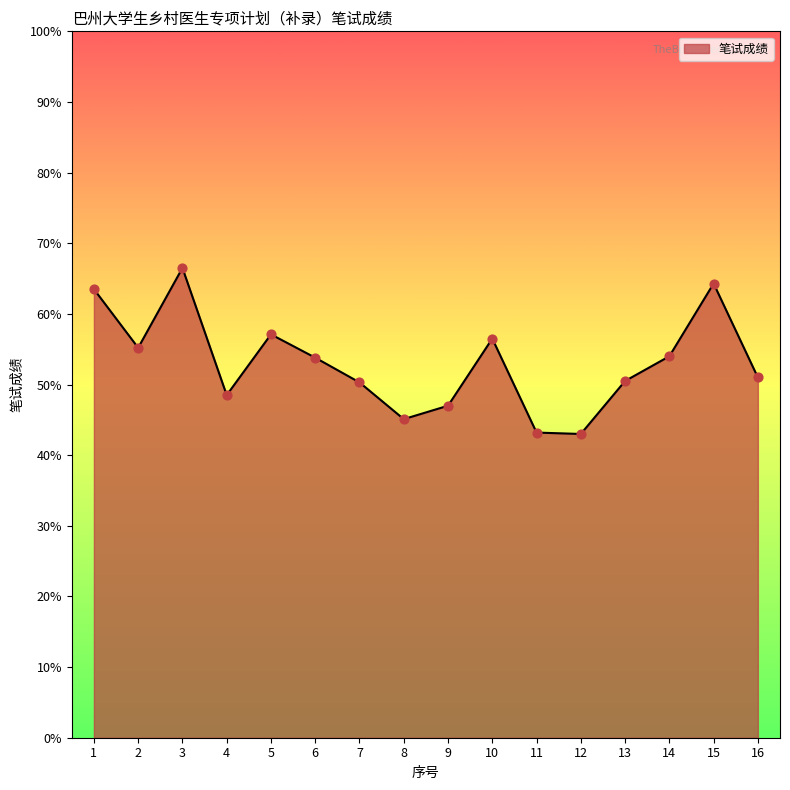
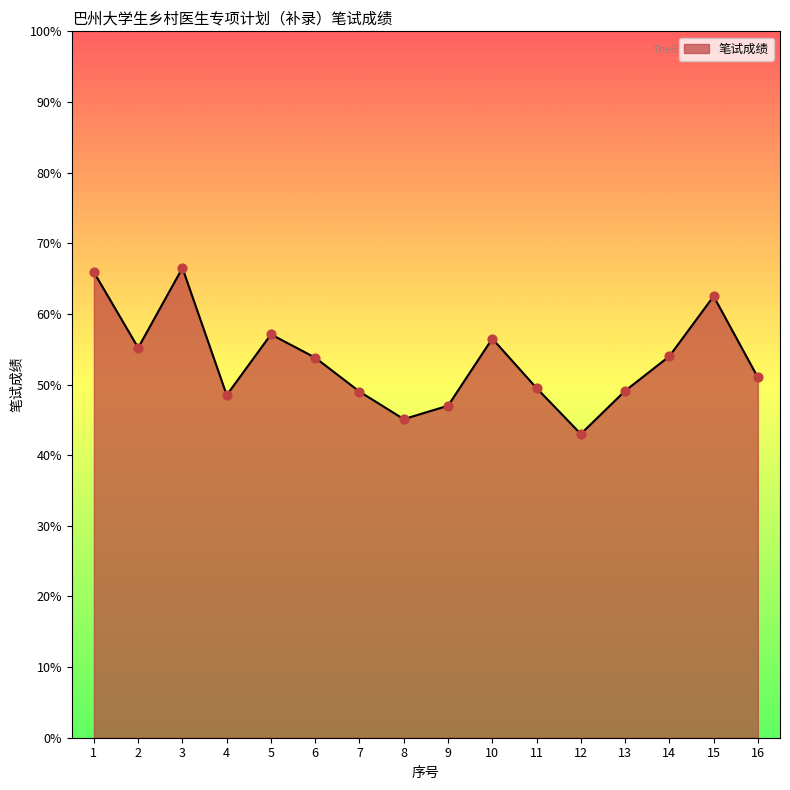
1: 64% -> 66%
7: 50% -> 49%
11: 43% -> 50%
13: 51% -> 49%
15: 64% -> 63%
